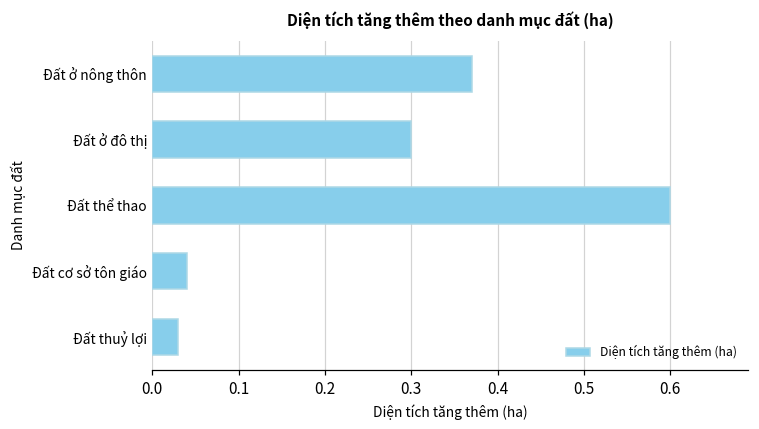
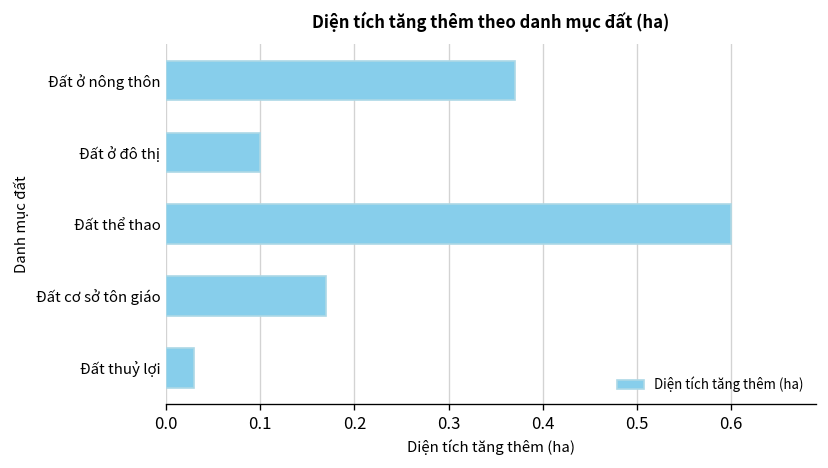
Đất ở đô thị: 0.3 -> 0.1
Đất cơ sở tôn giáo: 0.04 -> 0.17
